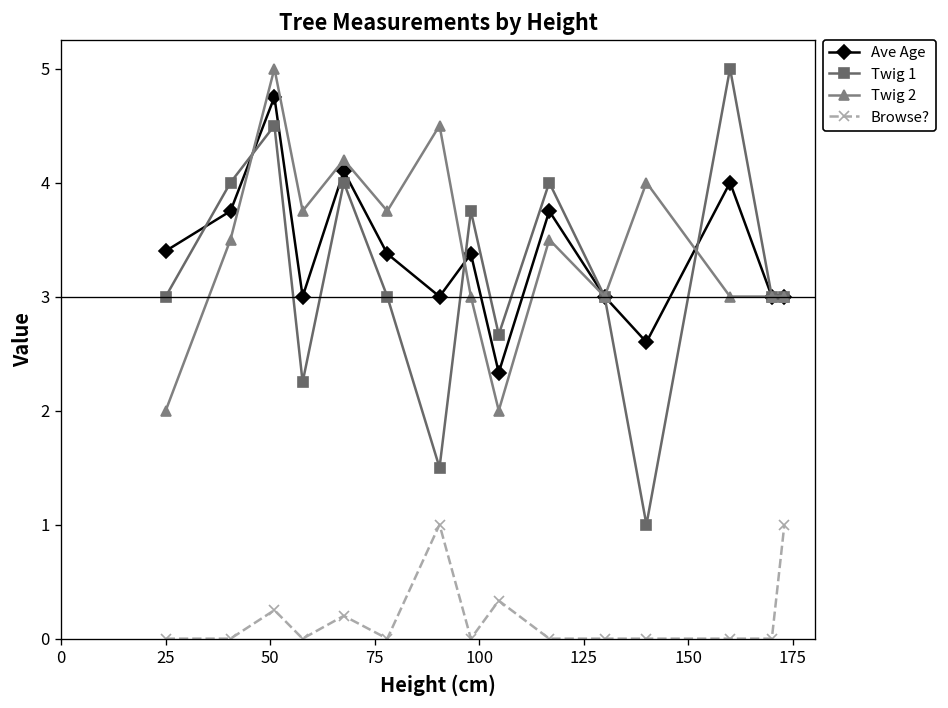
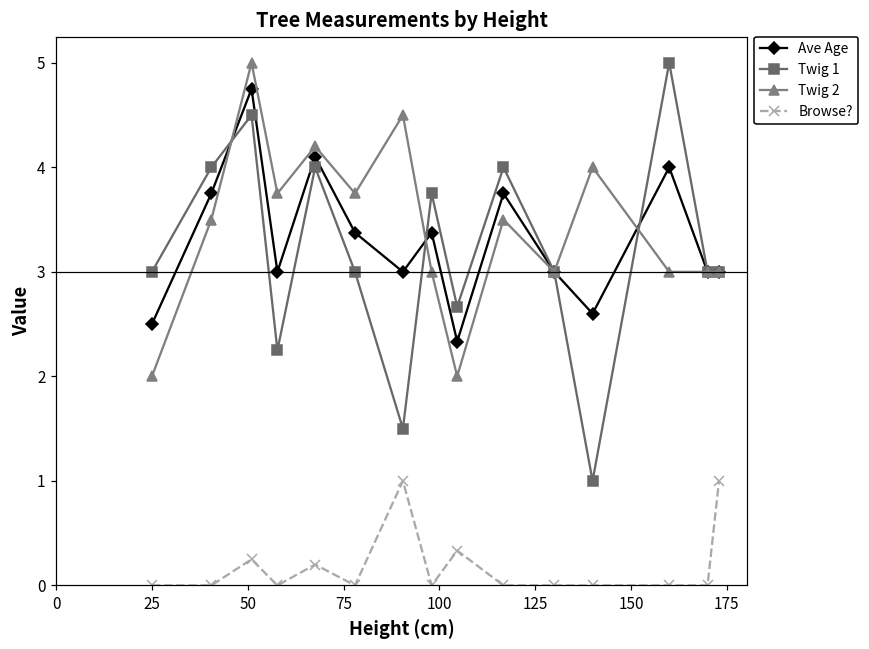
Ave Age, 25: 3.4 -> 2.5
